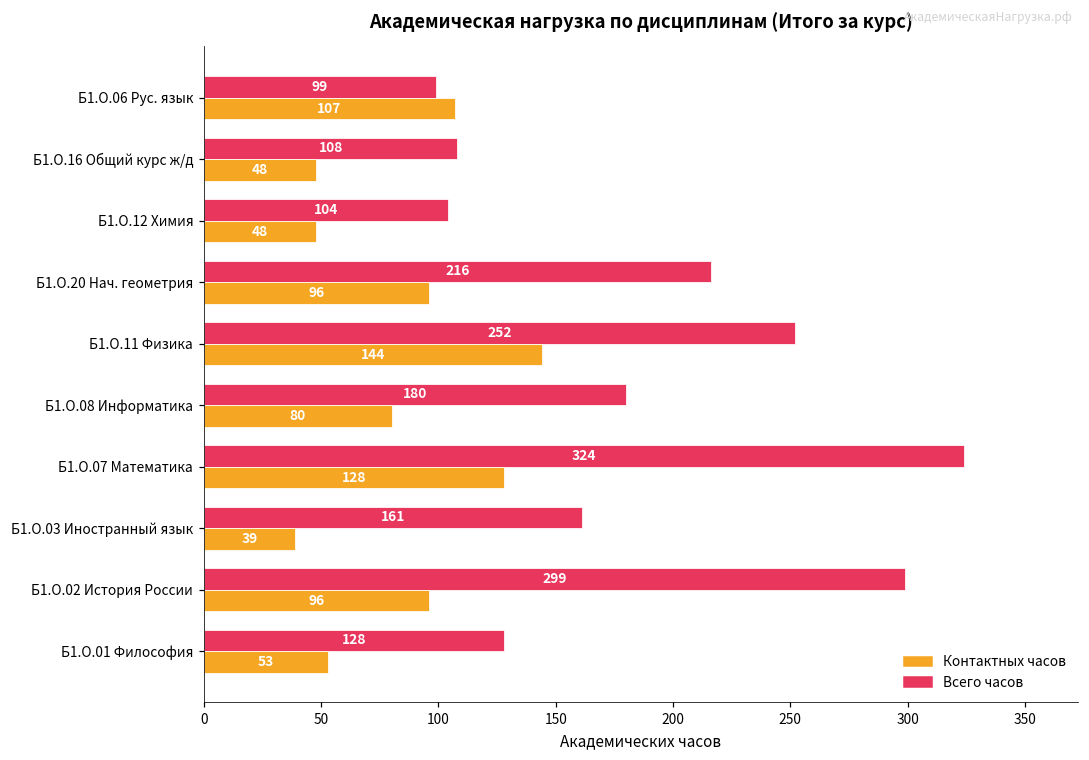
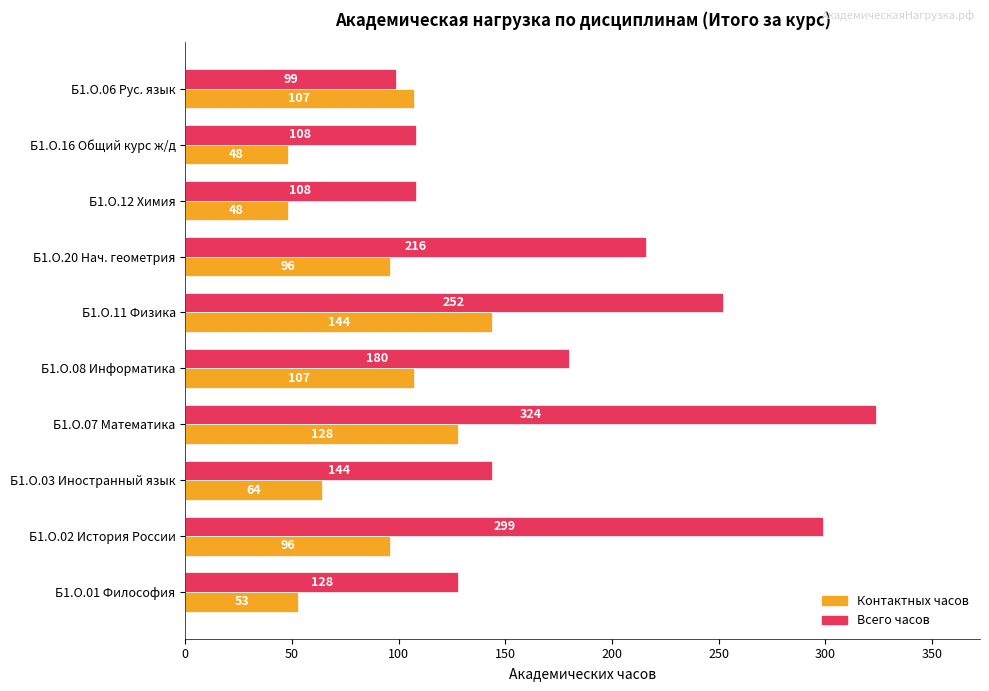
Всего часов, Б1.О.12 Химия: 104 -> 108
Контактных часов, Б1.О.08 Информатика: 80 -> 107
Всего часов, Б1.О.03 Иностранный язык: 161 -> 144
Контактных часов, Б1.О.03 Иностранный язык: 39 -> 64
